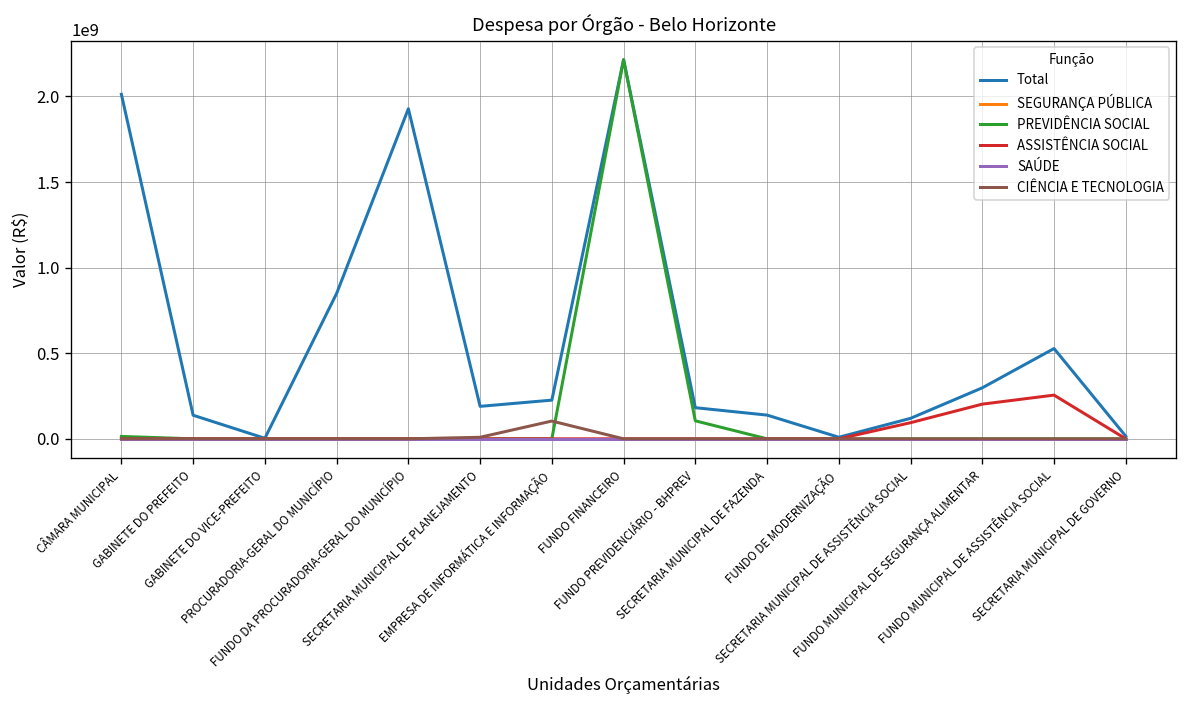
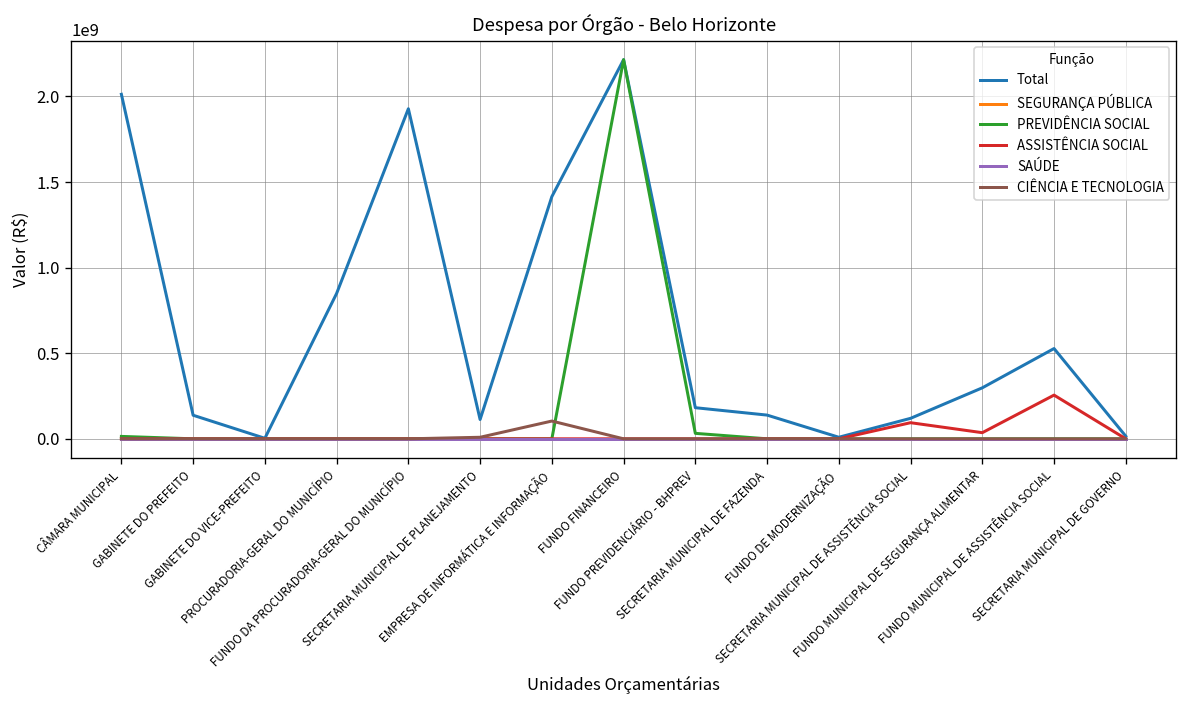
Total, SECRETARIA MUNICIPAL DE PLANEJAMENTO: 190000000 -> 110000000
Total, EMPRESA DE INFORMÁTICA E INFORMAÇÃO: 230000000 -> 1410000000
PREVIDÊNCIA SOCIAL, FUNDO PREVIDENCIÁRIO - BHPREV: 110000000 -> 30000000
ASSISTÊNCIA SOCIAL, FUNDO MUNICIPAL DE SEGURANÇA ALIMENTAR: 200000000 -> 40000000
